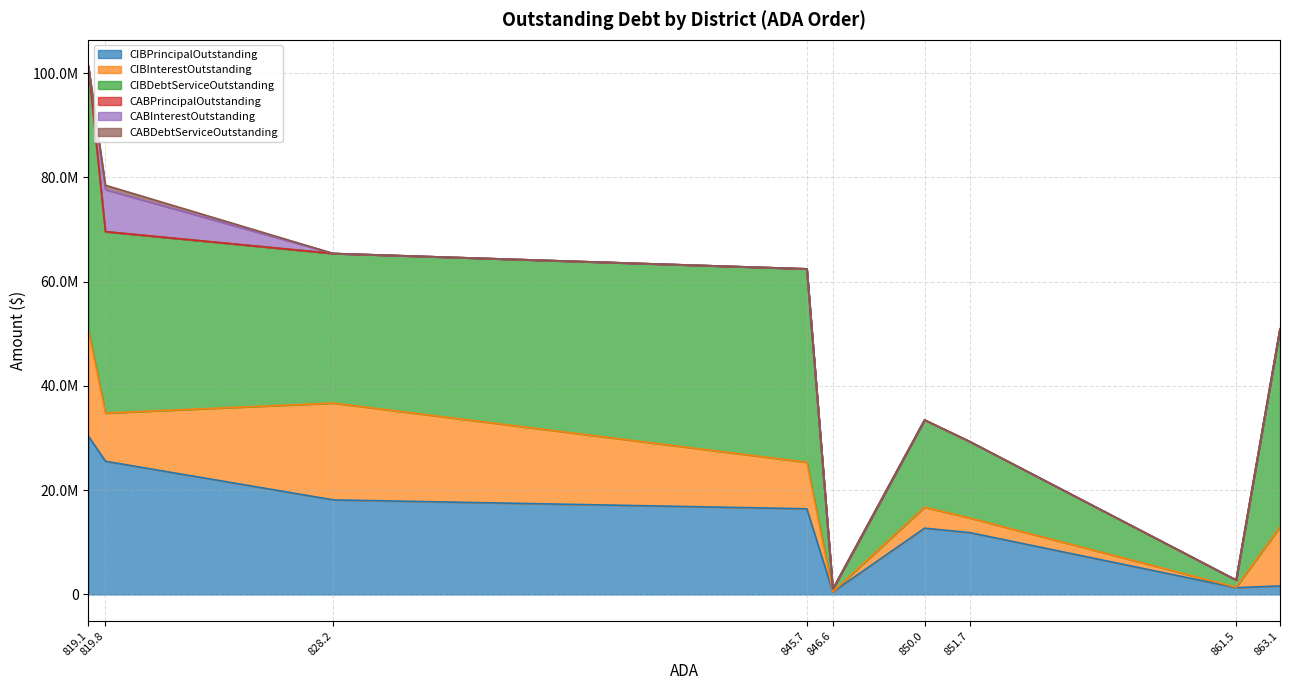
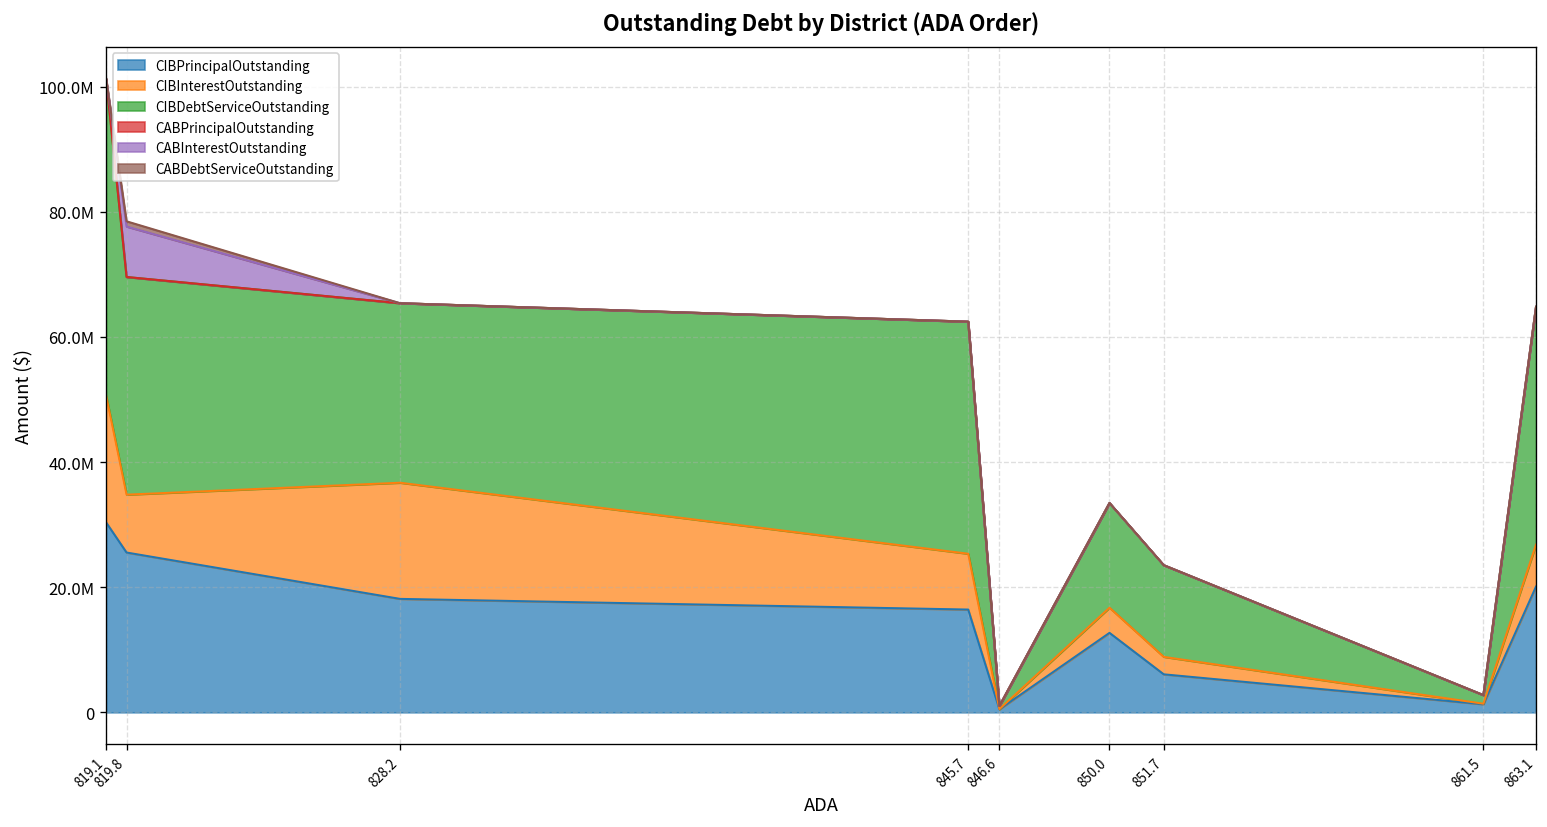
CIBPrincipalOutstanding, 851.7: 12000000 -> 6000000
CIBPrincipalOutstanding, 863.1: 2000000 -> 20000000
CIBInterestOutstanding, 863.1: 11000000 -> 7000000
